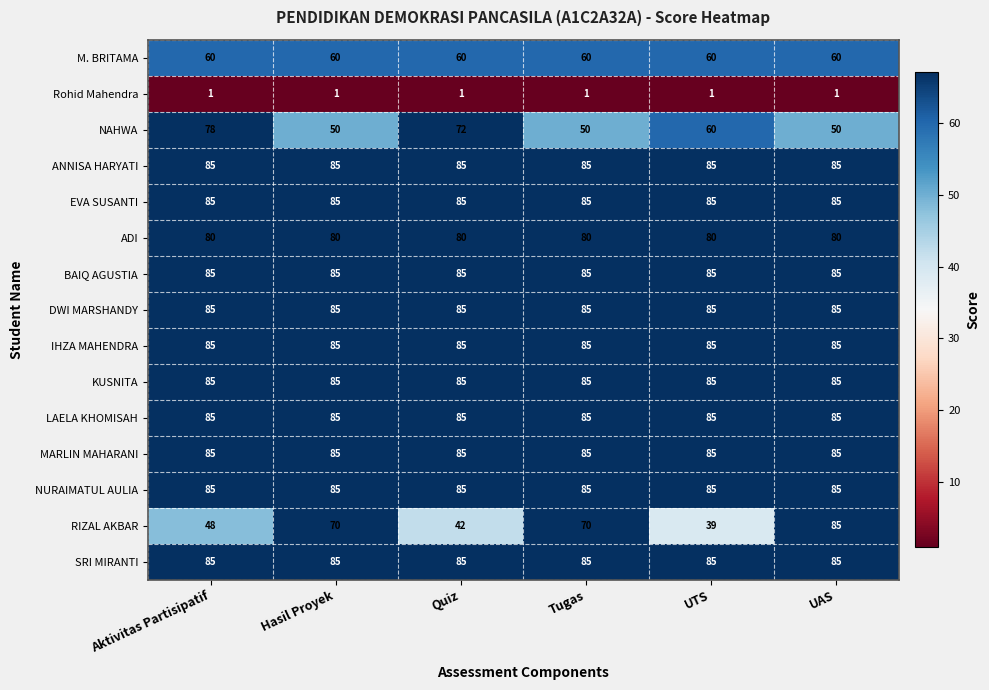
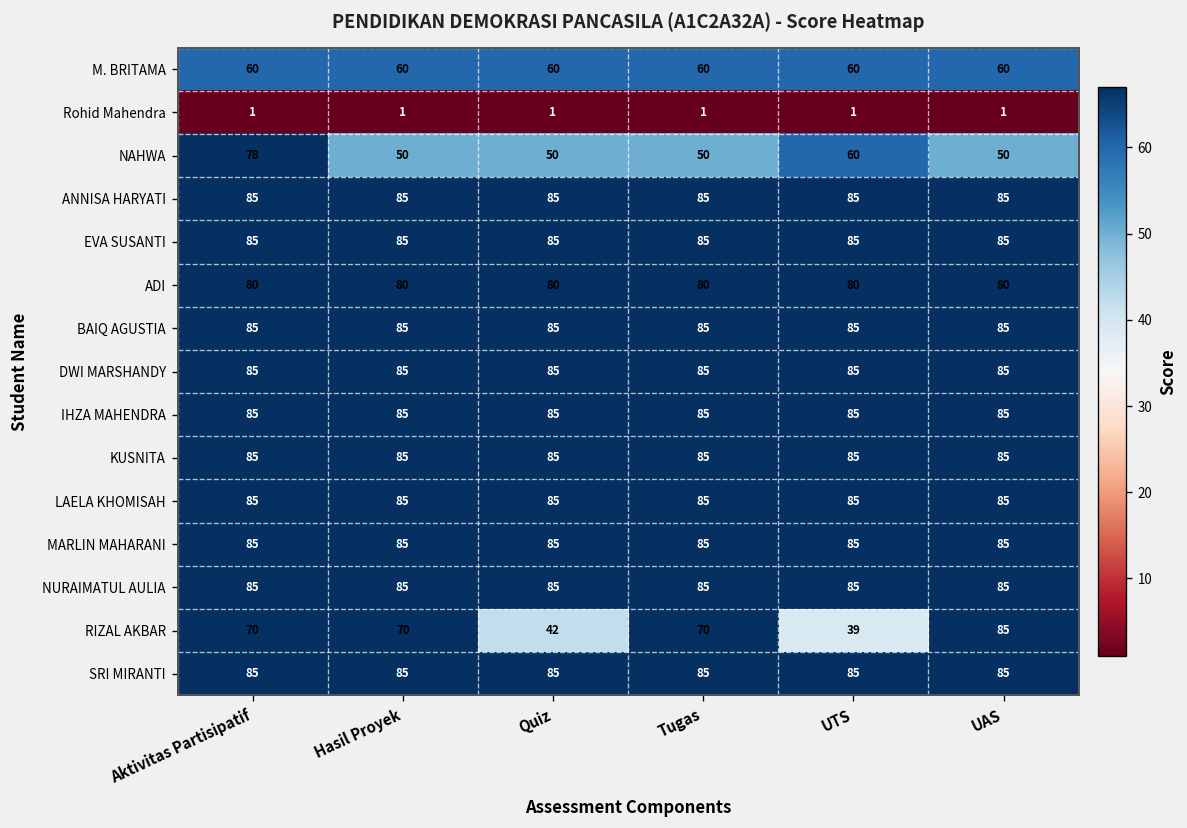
NAHWA, Quiz: 72 -> 50
RIZAL AKBAR, Aktivitas Partisipatif: 48 -> 70
